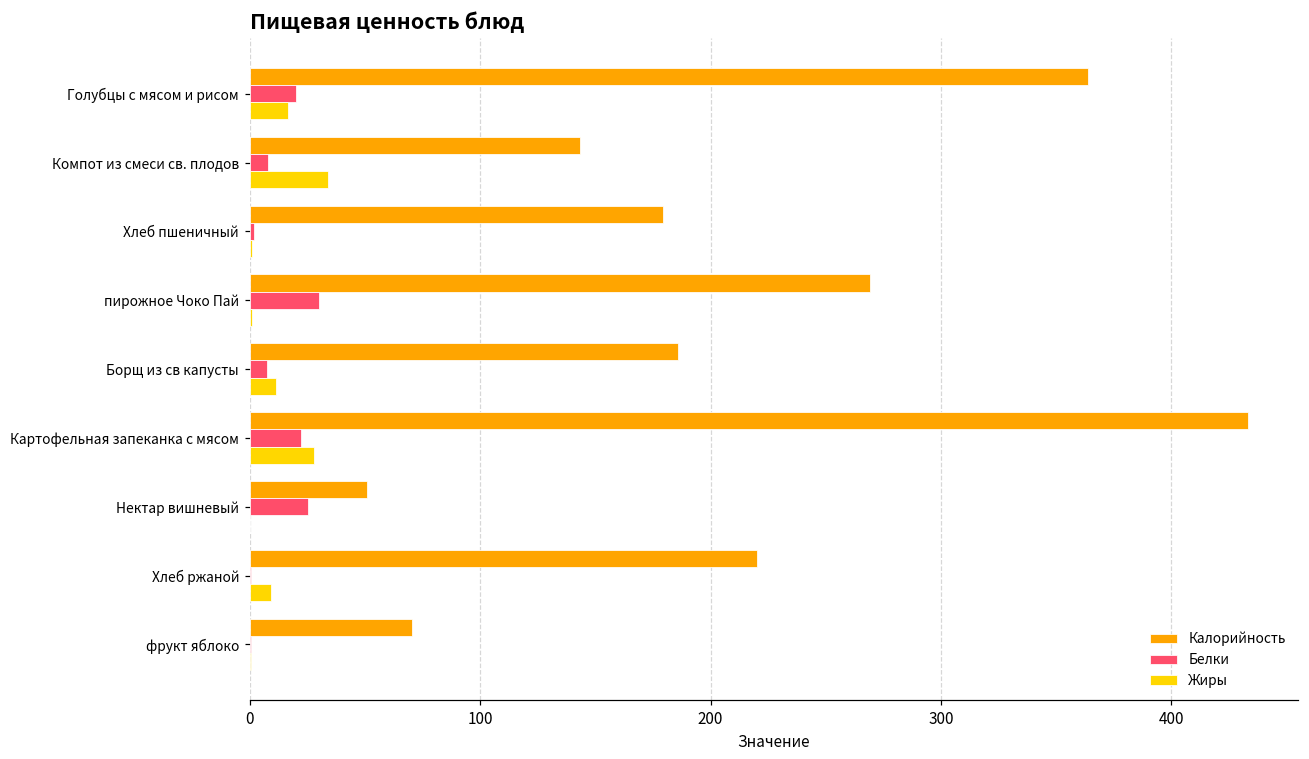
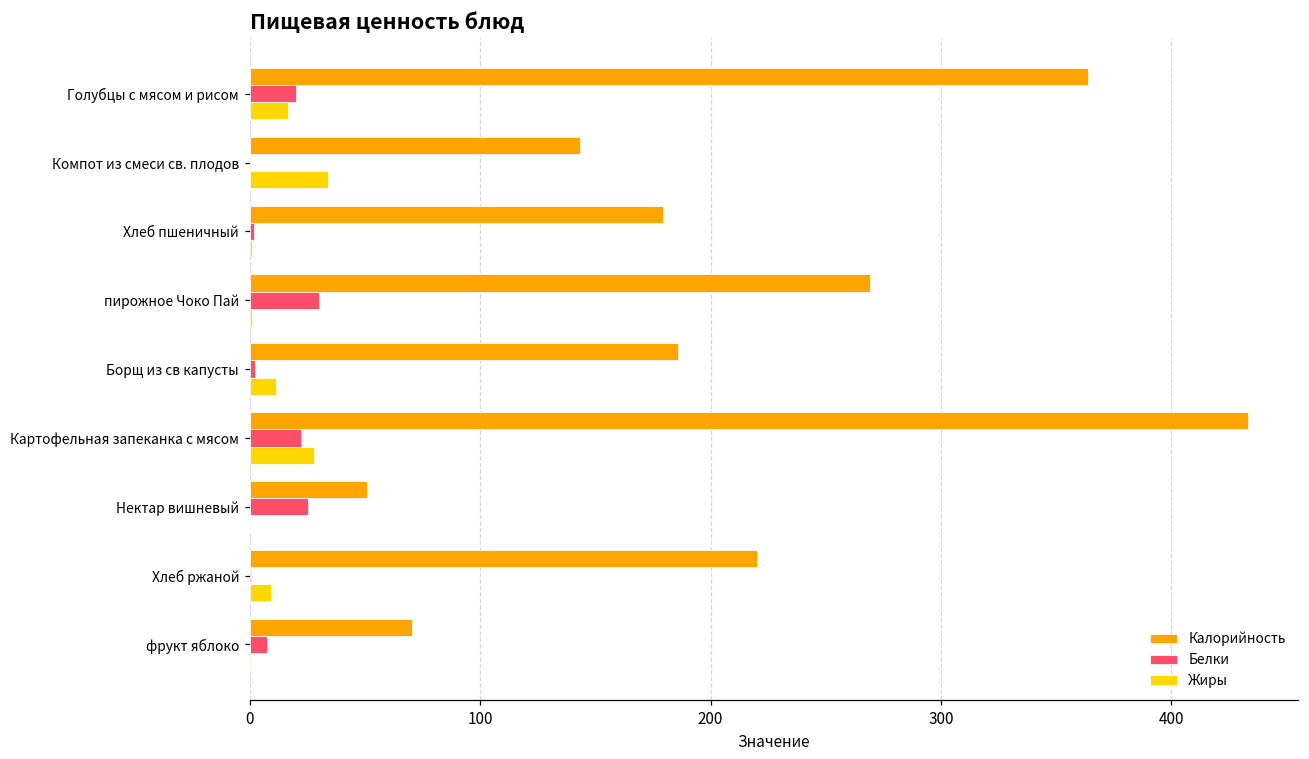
Белки, Компот из смеси св. плодов: 8 -> 0
Белки, Борщ из св капусты: 8 -> 2
Белки, фрукт яблоко: 1 -> 8
